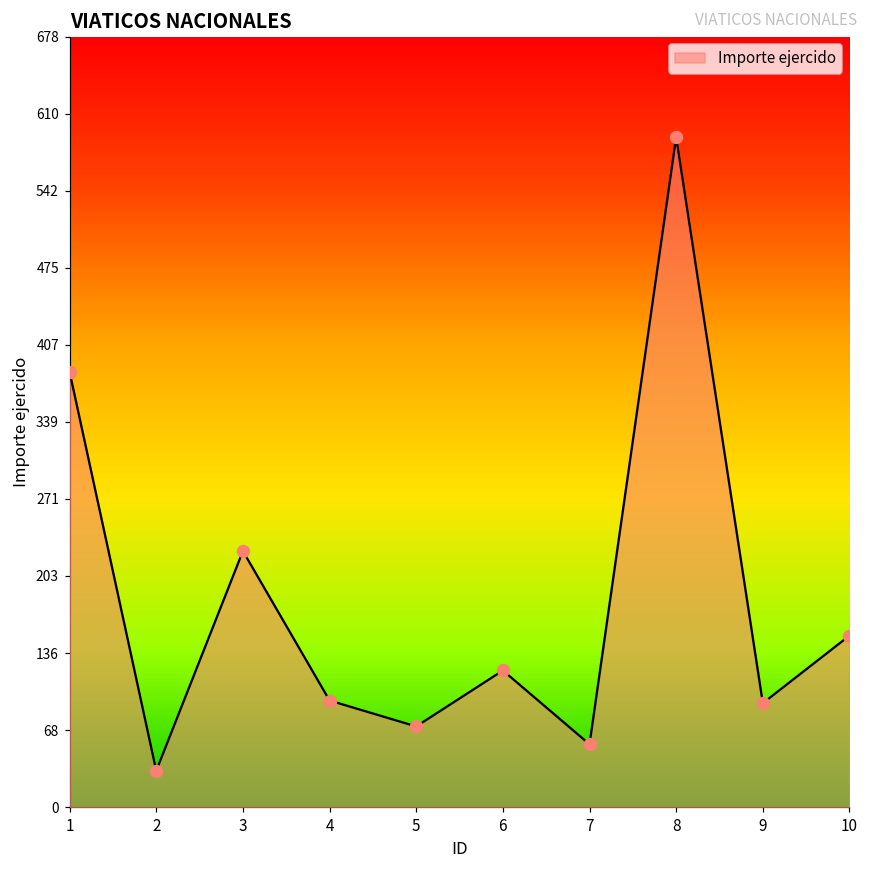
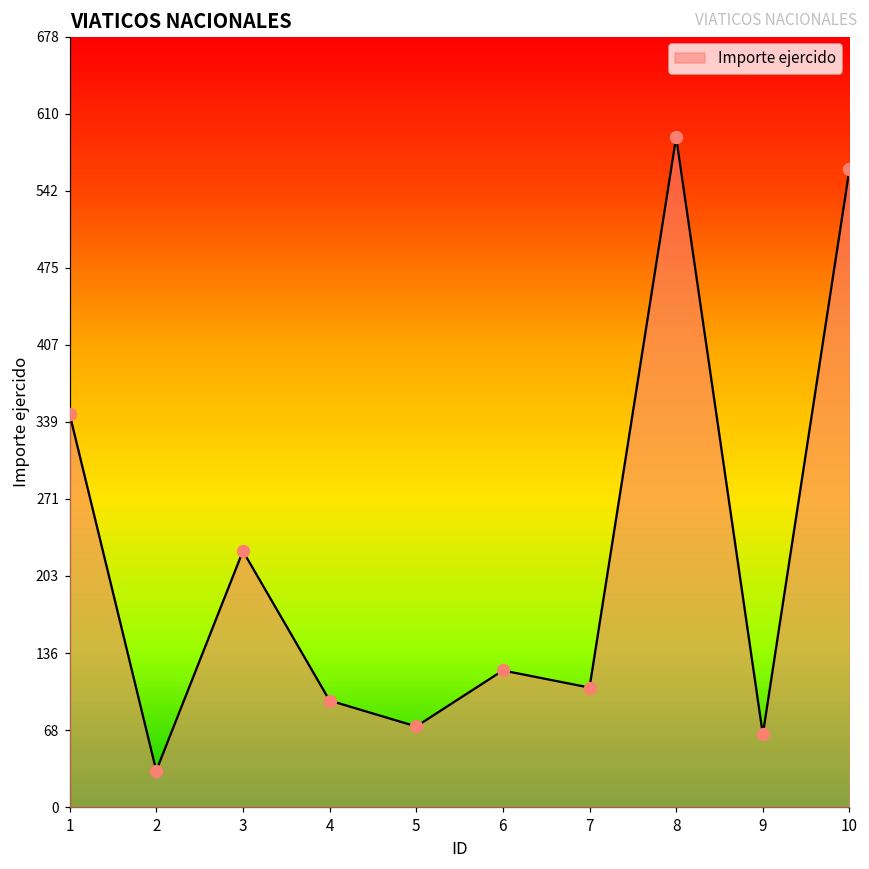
1: 383 -> 346
7: 55 -> 105
9: 91 -> 64
10: 151 -> 561
